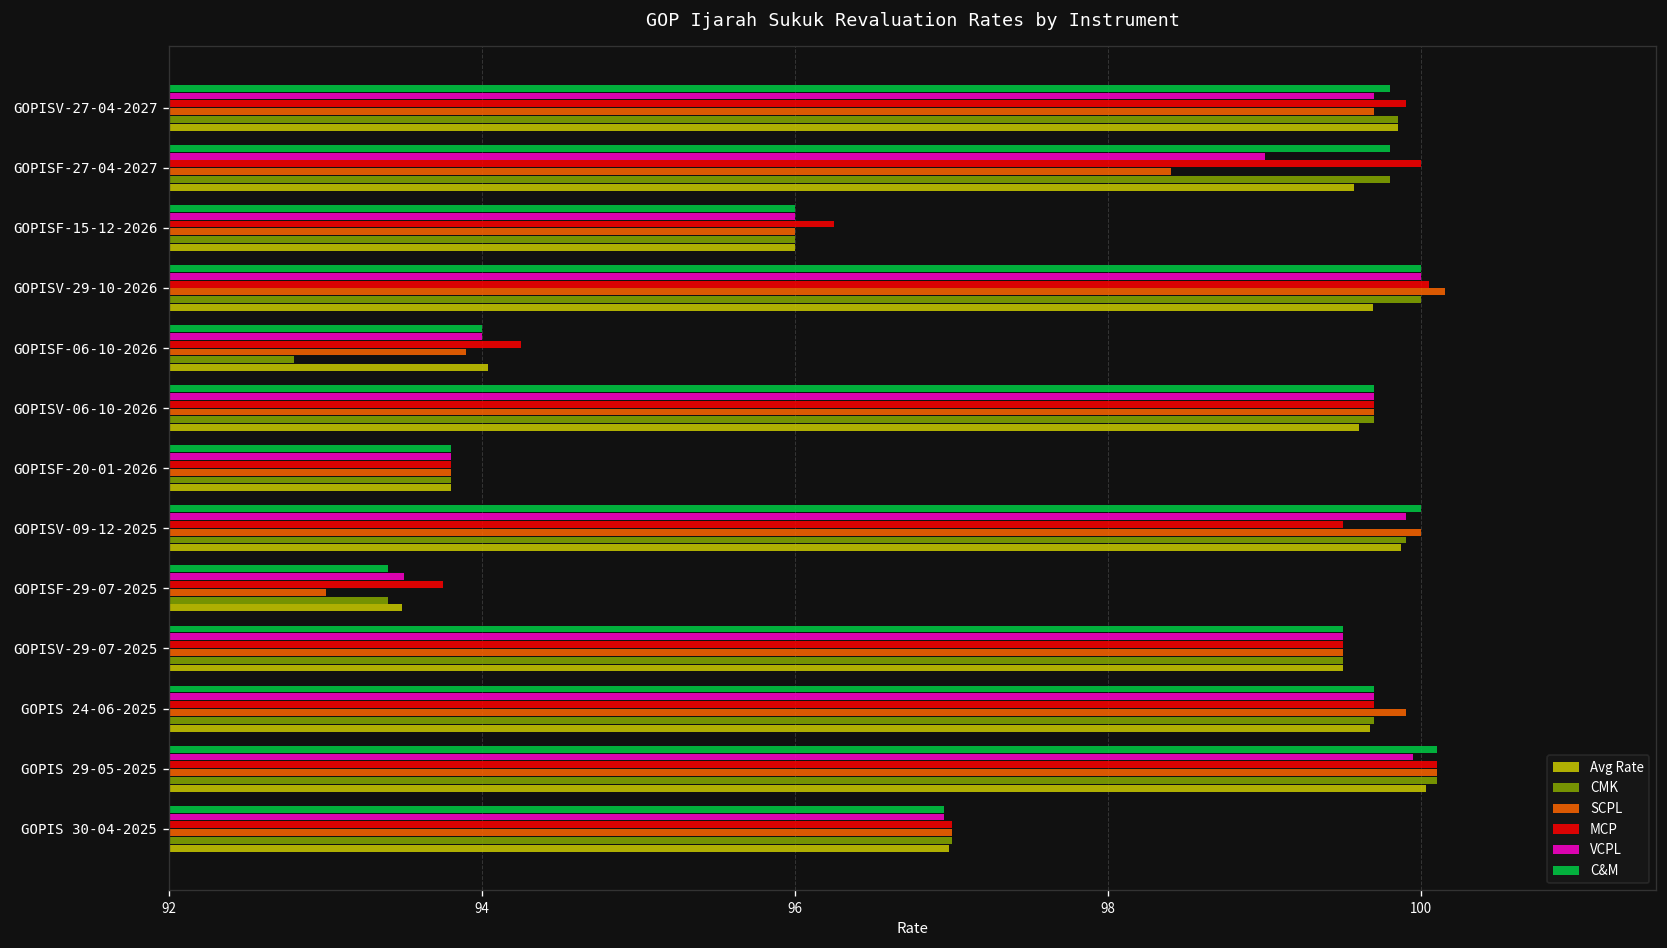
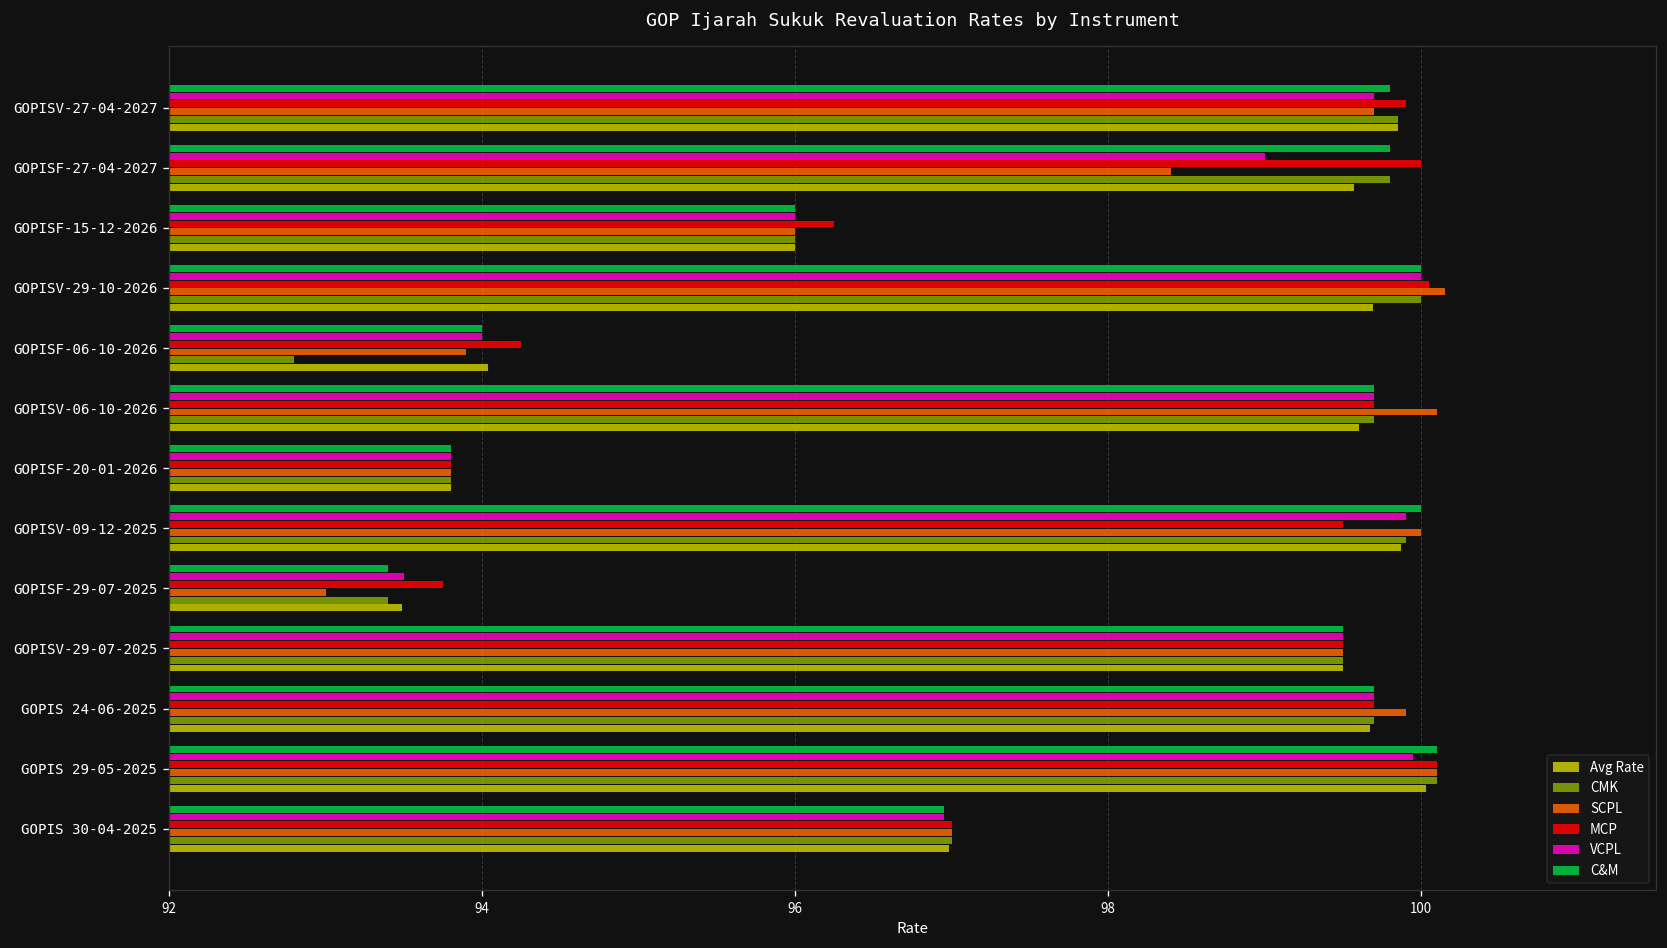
SCPL, GOPISV-06-10-2026: 99.7 -> 100.1
